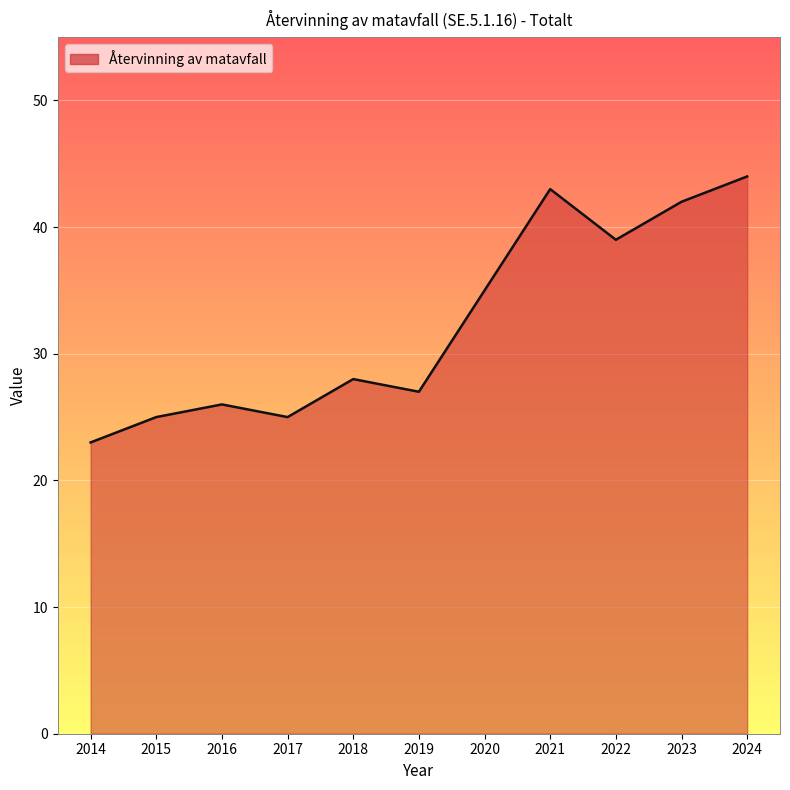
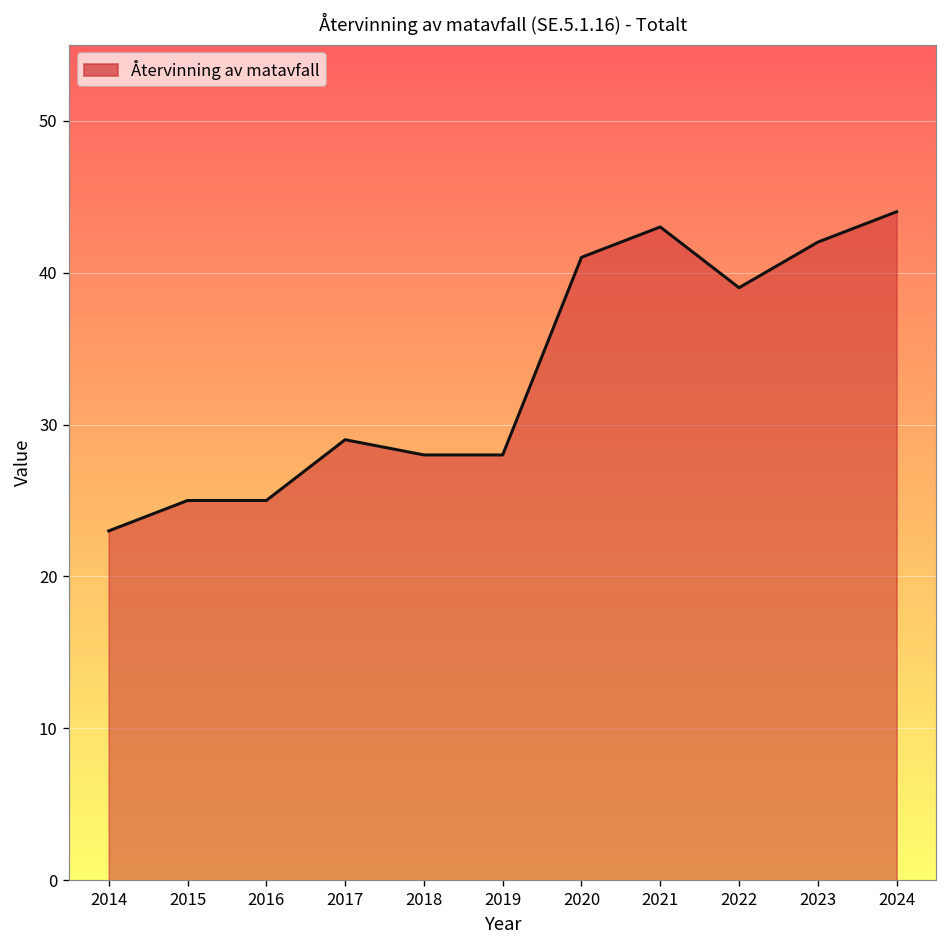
2016: 26 -> 25
2017: 25 -> 29
2019: 27 -> 28
2020: 35 -> 41
